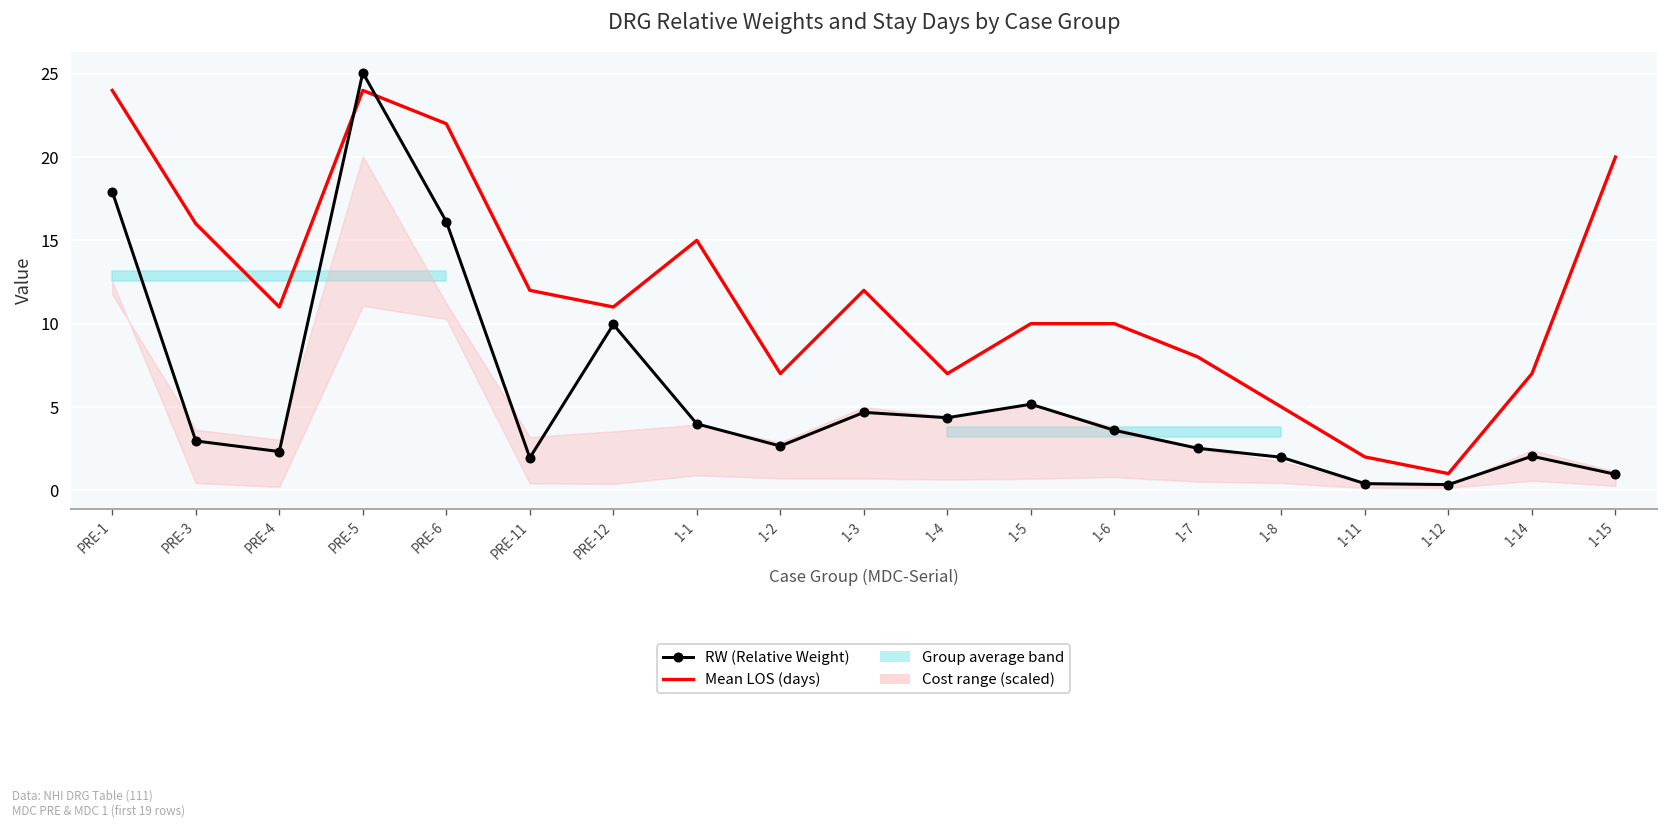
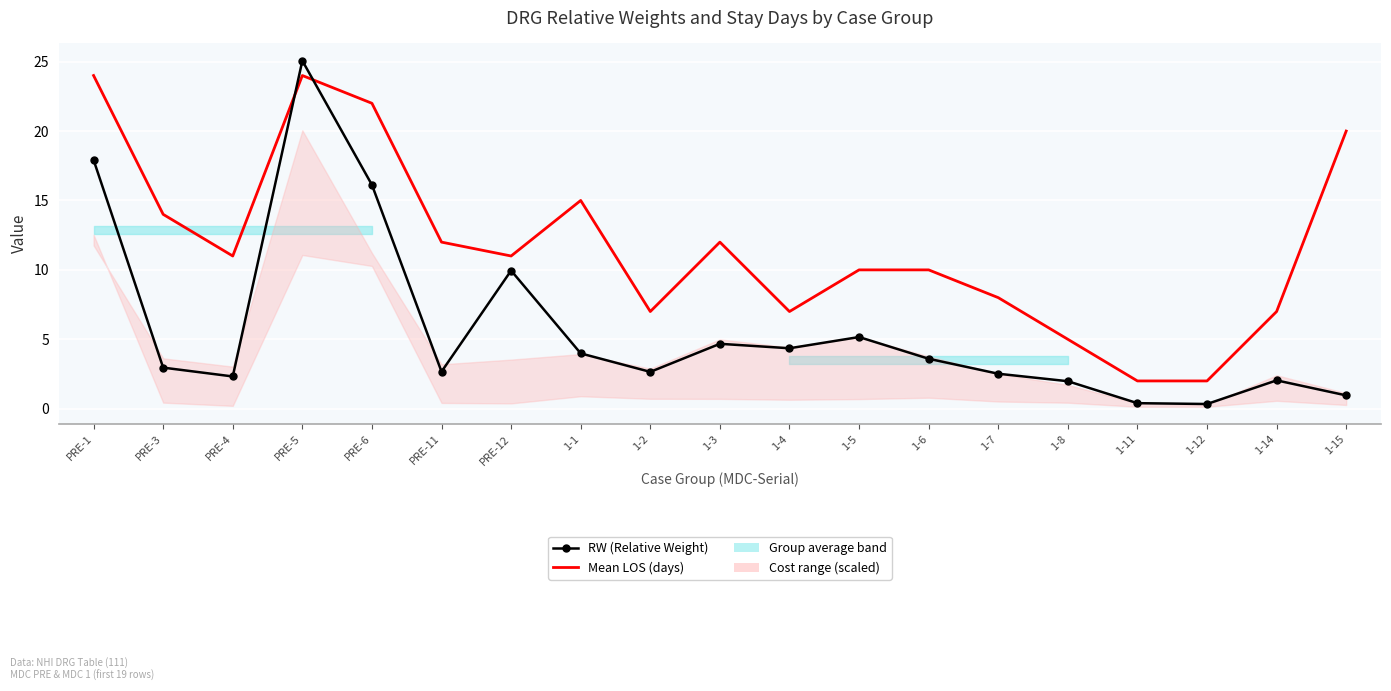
Mean LOS (days), PRE-3: 16 -> 14
RW (Relative Weight), PRE-11: 1.9 -> 2.7
Mean LOS (days), 1-12: 1 -> 2
